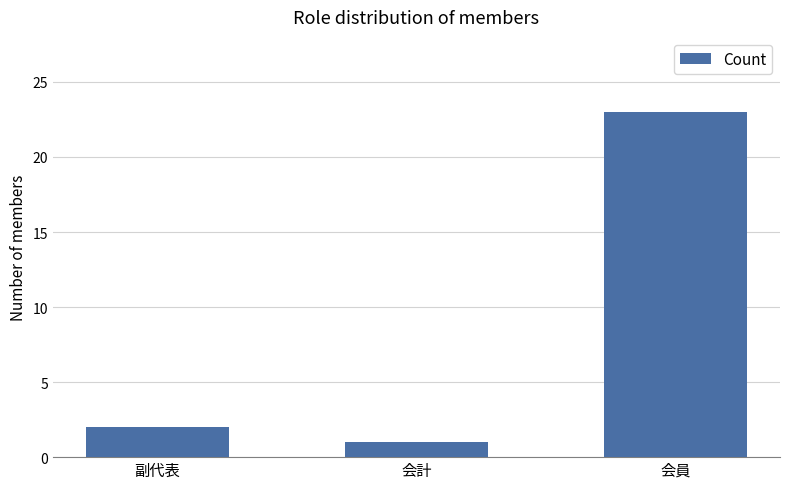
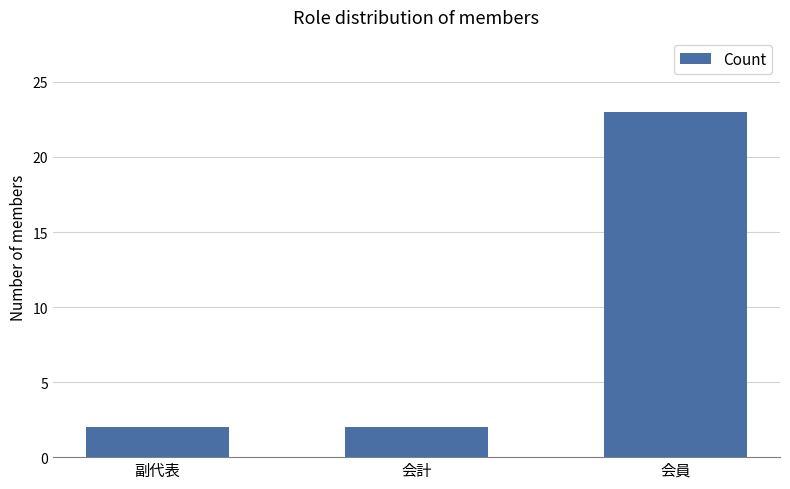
会計: 1 -> 2
